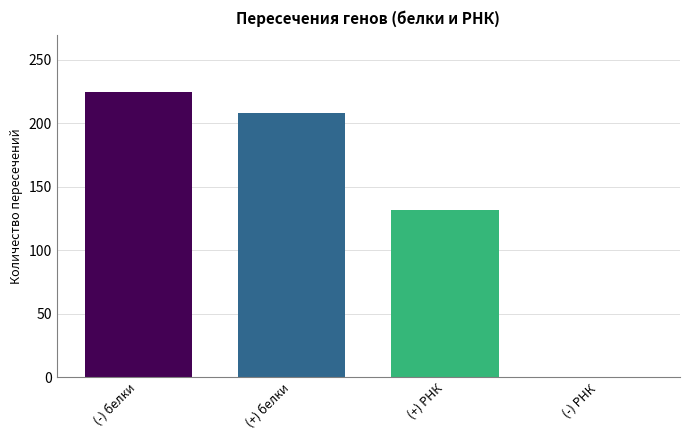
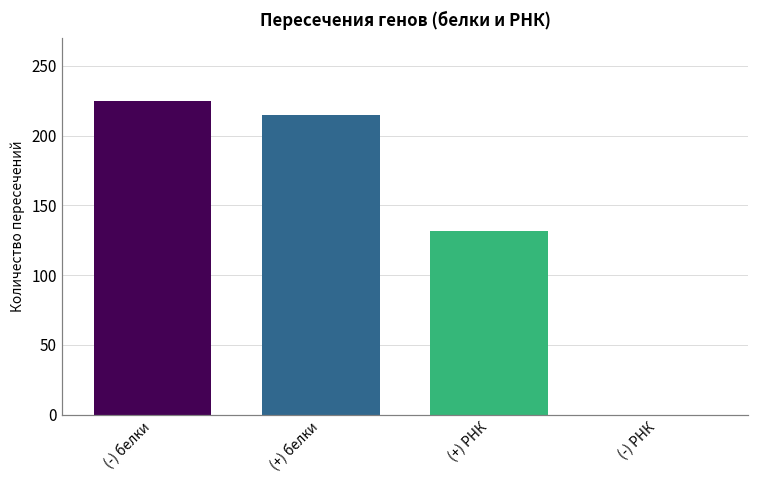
(+) белки: 208 -> 215
